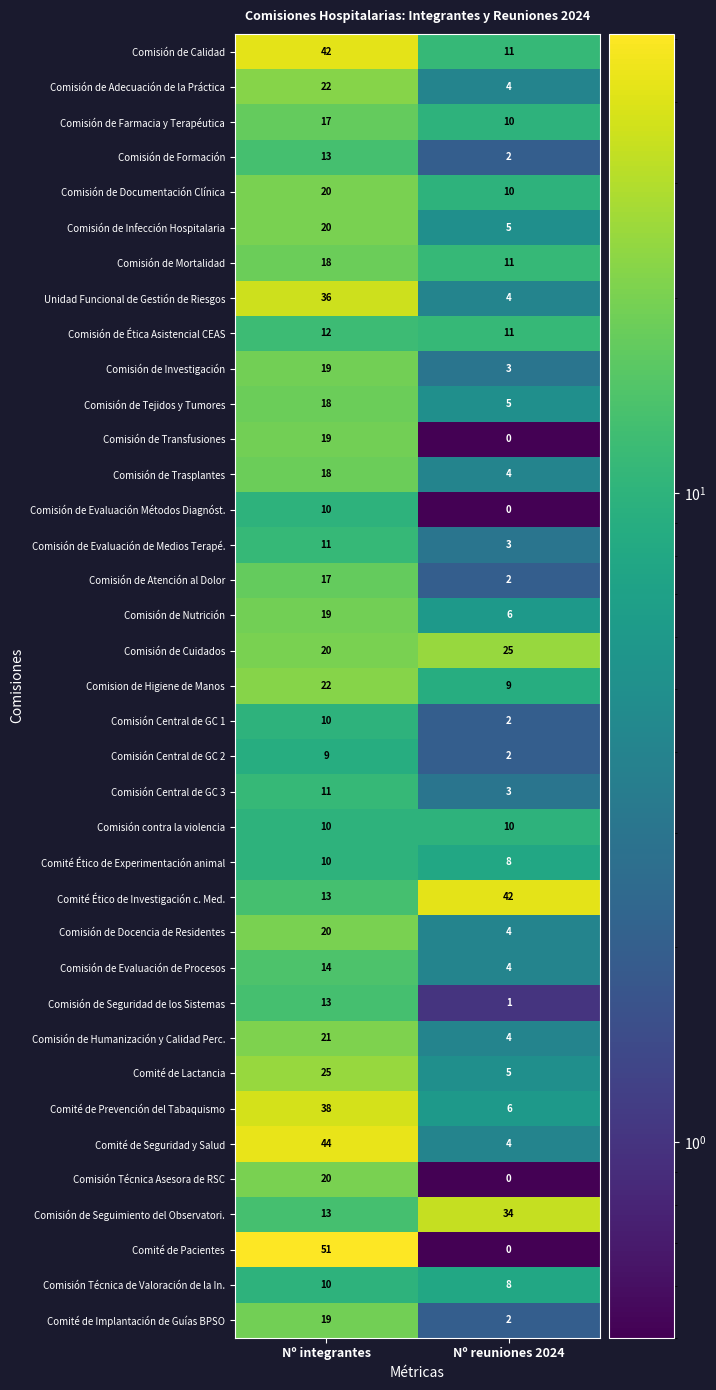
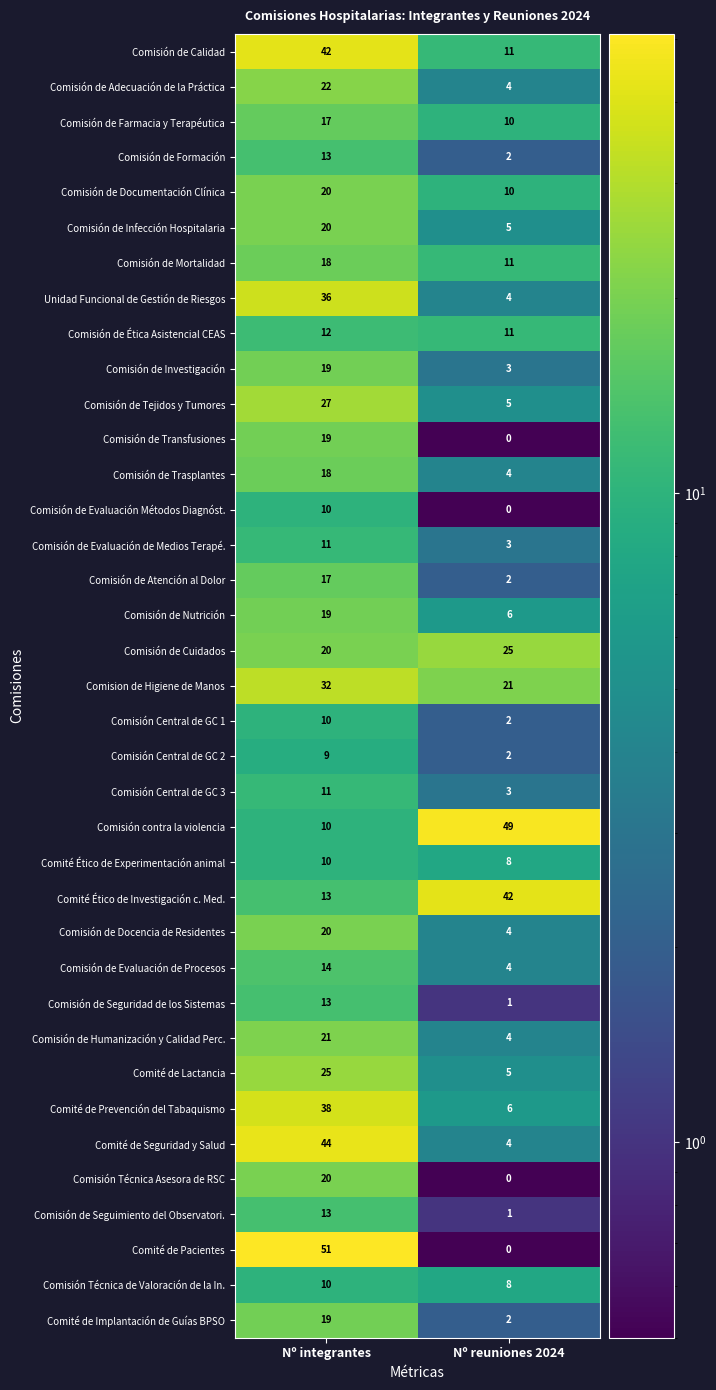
Comisión de Tejidos y Tumores, Nº integrantes: 18 -> 27
Comision de Higiene de Manos, Nº integrantes: 22 -> 32
Comision de Higiene de Manos, Nº reuniones 2024: 9 -> 21
Comisión contra la violencia, Nº reuniones 2024: 10 -> 49
Comisión de Seguimiento del Observatori., Nº reuniones 2024: 34 -> 1
